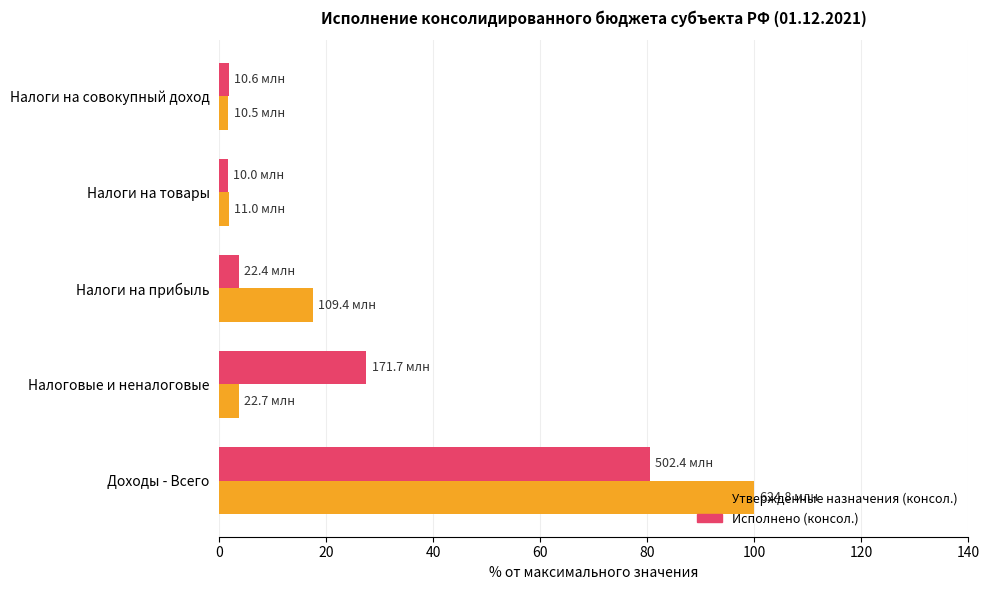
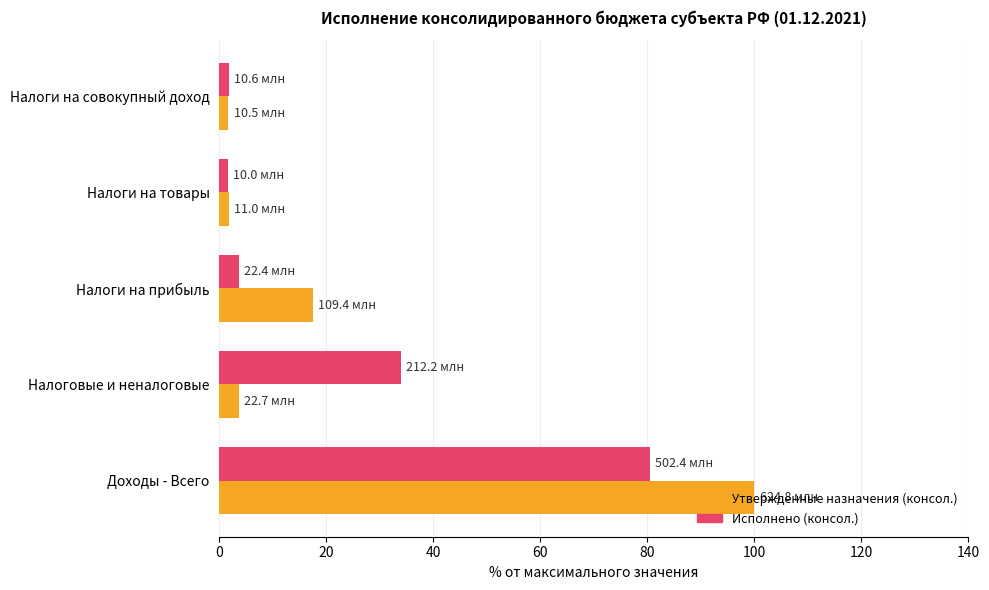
Исполнено (консол.), Налоговые и неналоговые: 171.7 -> 212.2
